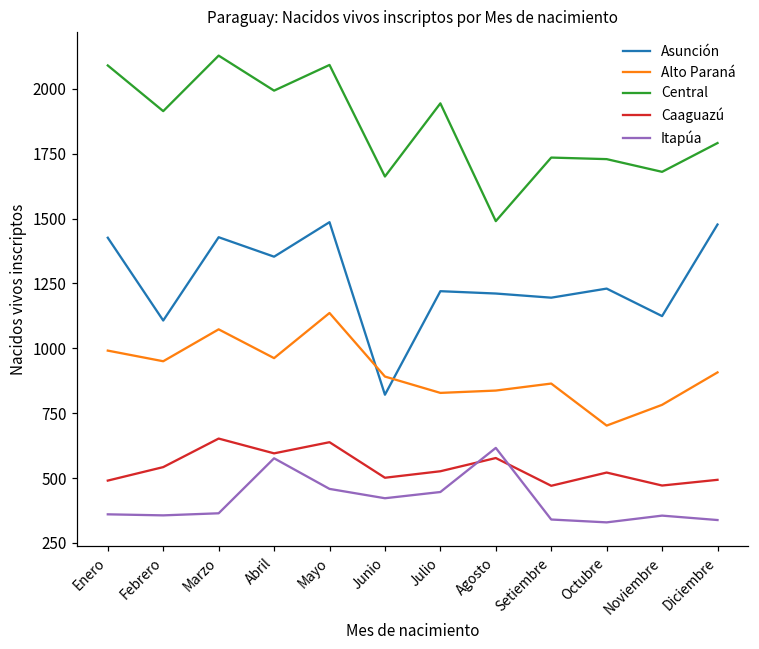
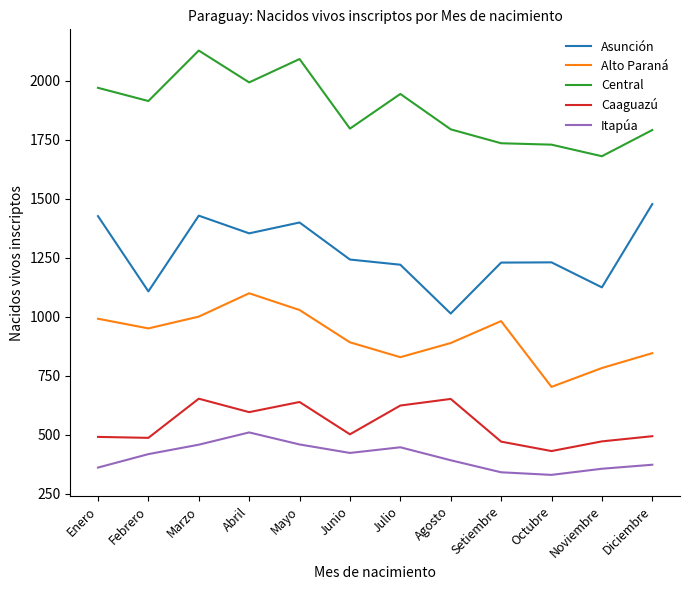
Central, Enero: 2090 -> 1970
Caaguazú, Febrero: 540 -> 490
Itapúa, Febrero: 360 -> 420
Alto Paraná, Marzo: 1070 -> 1000
Itapúa, Marzo: 360 -> 460
Alto Paraná, Abril: 960 -> 1100
Itapúa, Abril: 580 -> 510
Asunción, Mayo: 1490 -> 1400
Alto Paraná, Mayo: 1140 -> 1030
Asunción, Junio: 820 -> 1240
Central, Junio: 1660 -> 1800
Caaguazú, Julio: 530 -> 620
Asunción, Agosto: 1210 -> 1010
Alto Paraná, Agosto: 840 -> 890
Central, Agosto: 1490 -> 1790
Caaguazú, Agosto: 580 -> 650
Itapúa, Agosto: 620 -> 390
Asunción, Setiembre: 1200 -> 1230
Alto Paraná, Setiembre: 860 -> 980
Caaguazú, Octubre: 520 -> 430
Alto Paraná, Diciembre: 910 -> 850
Itapúa, Diciembre: 340 -> 370
